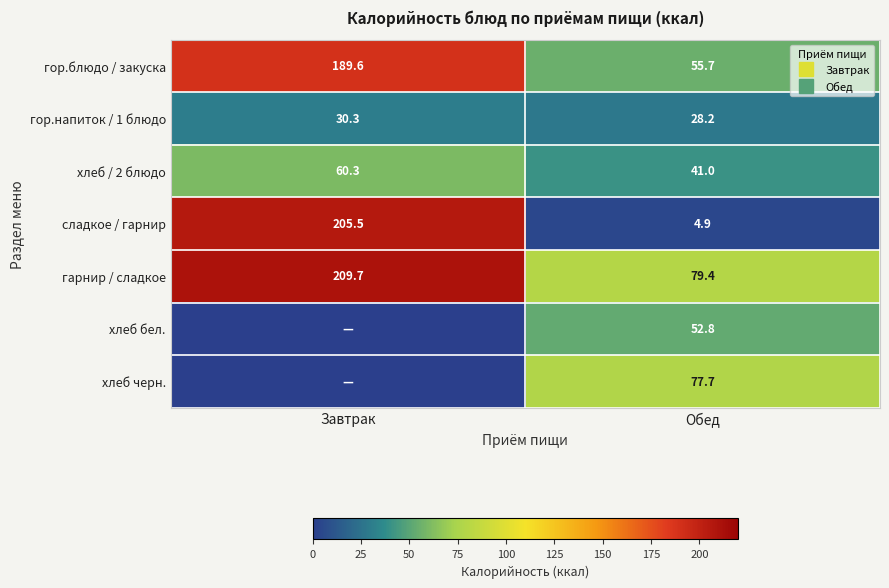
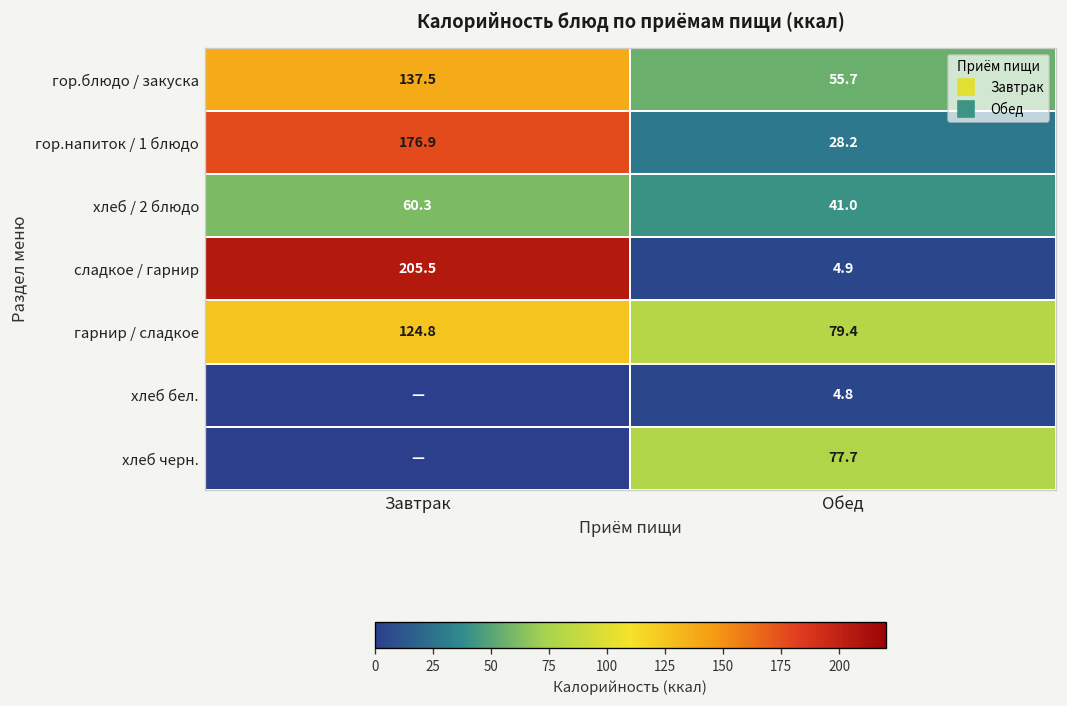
гор.блюдо / закуска, Завтрак: 189.6 -> 137.5
гор.напиток / 1 блюдо, Завтрак: 30.3 -> 176.9
гарнир / сладкое, Завтрак: 209.7 -> 124.8
хлеб бел., Обед: 52.8 -> 4.8
